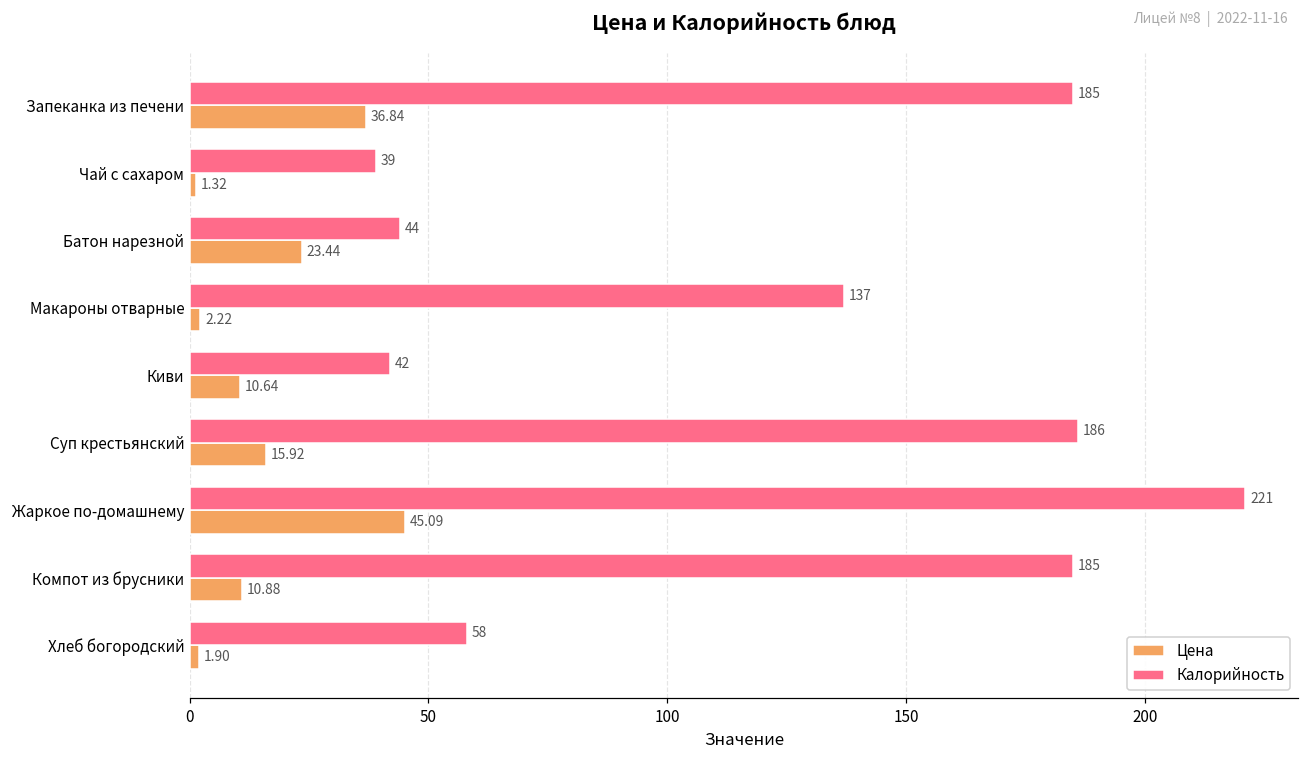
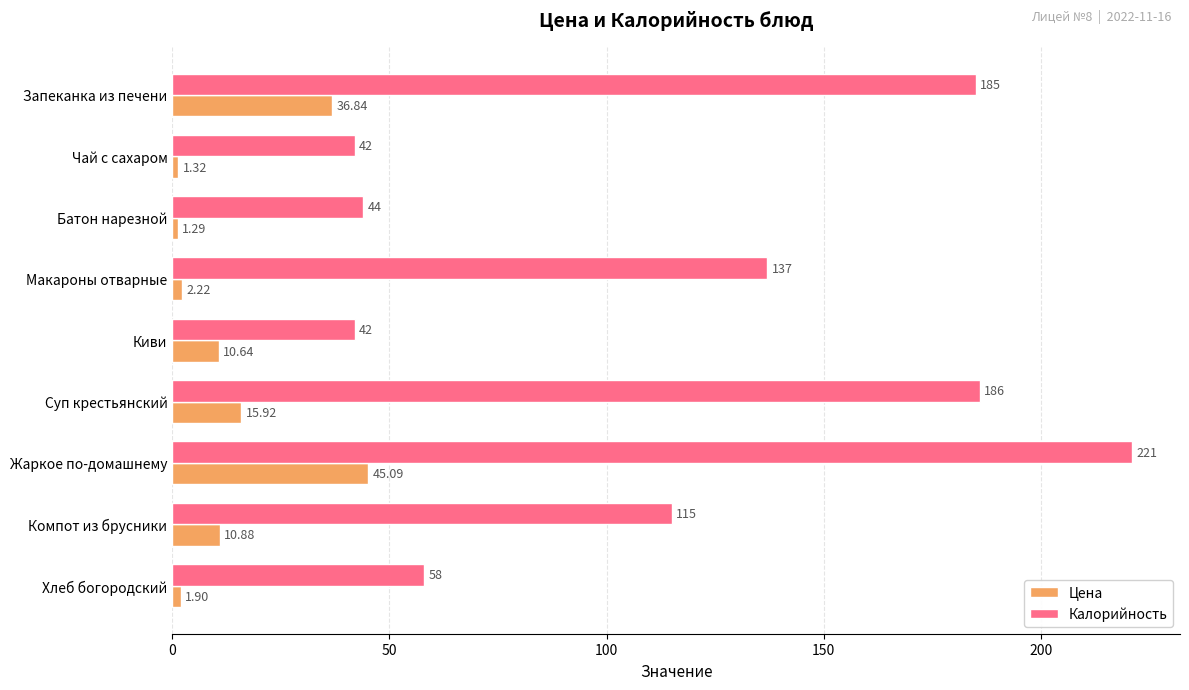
Калорийность, Чай с сахаром: 39 -> 42
Цена, Батон нарезной: 23.44 -> 1.29
Калорийность, Компот из брусники: 185 -> 115
